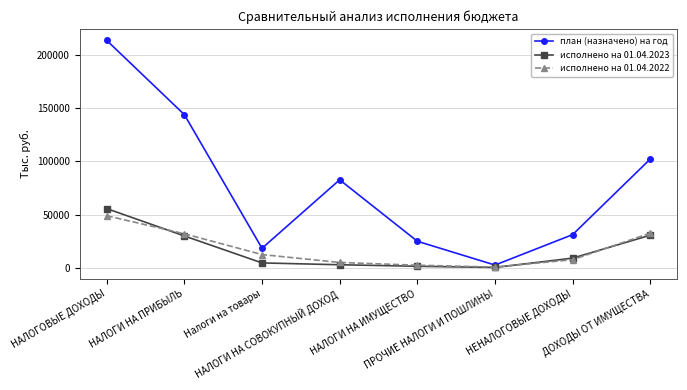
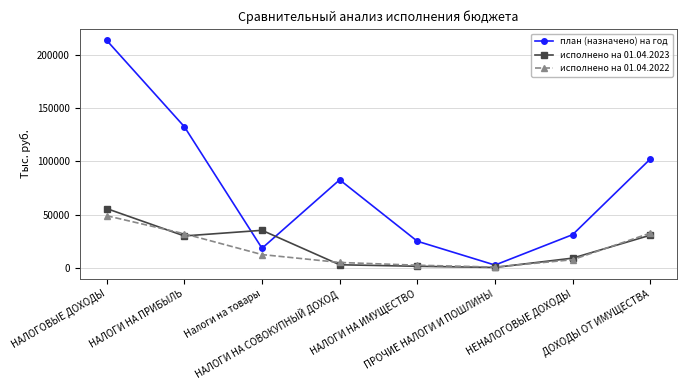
план (назначено) на год, НАЛОГИ НА ПРИБЫЛЬ: 144000 -> 133000
исполнено на 01.04.2023, Налоги на товары: 5000 -> 35000
